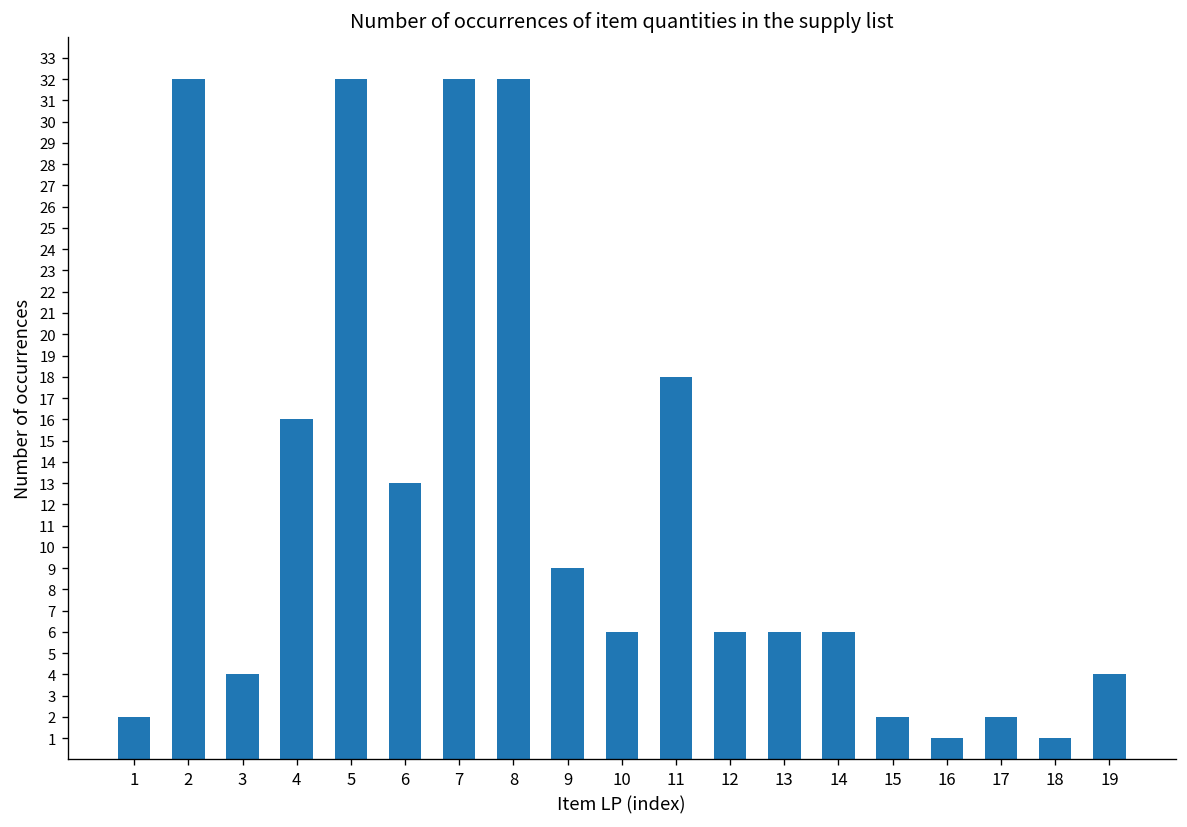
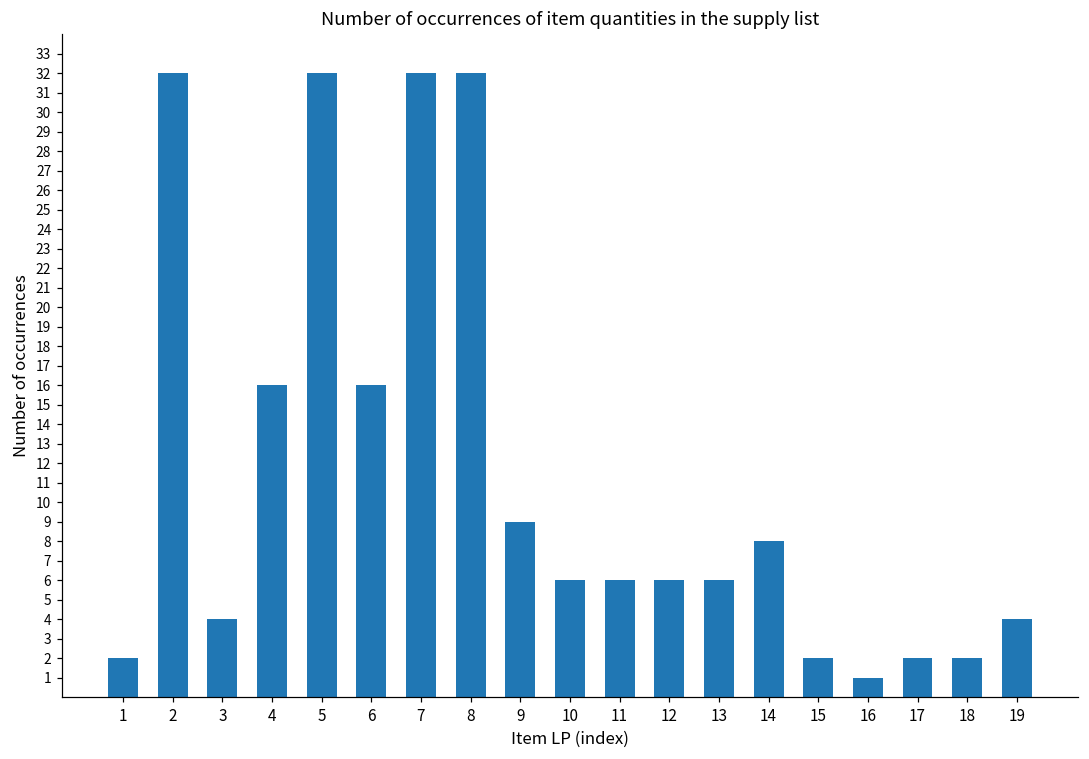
6: 13 -> 16
11: 18 -> 6
14: 6 -> 8
18: 1 -> 2
